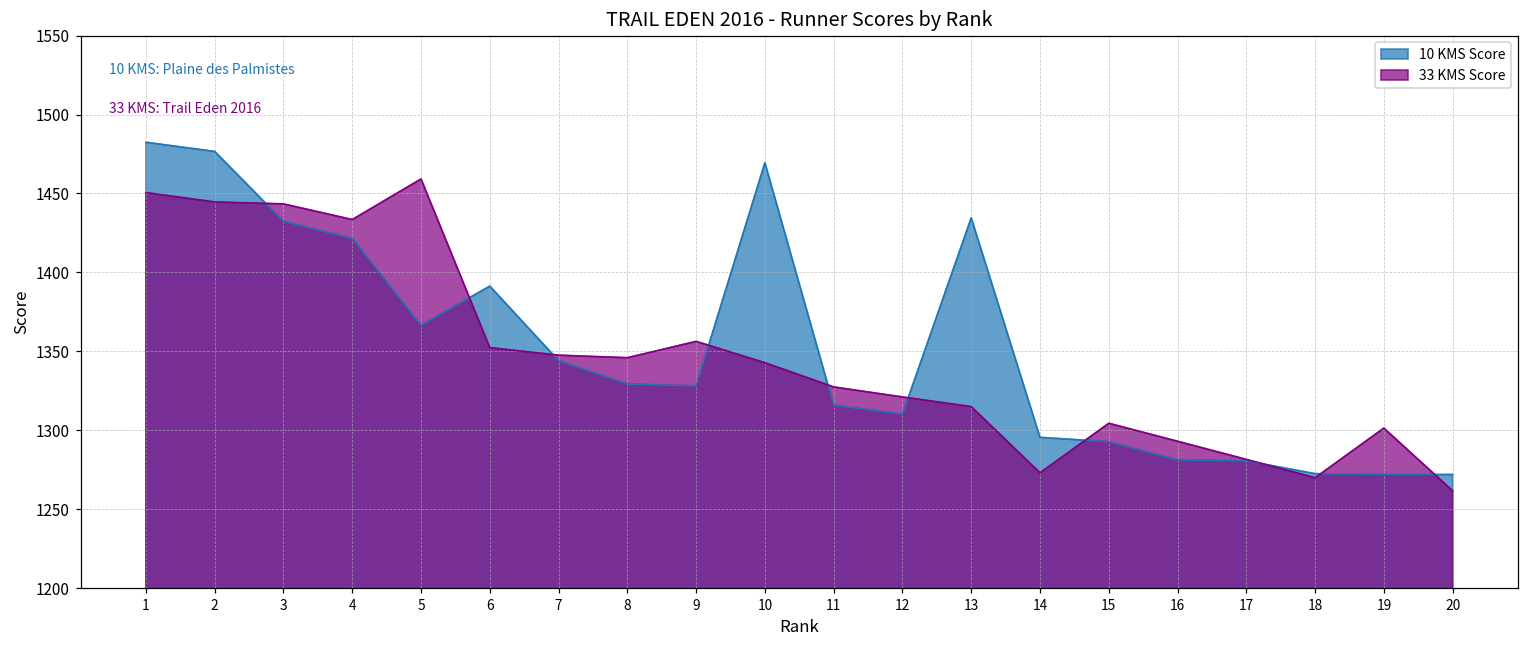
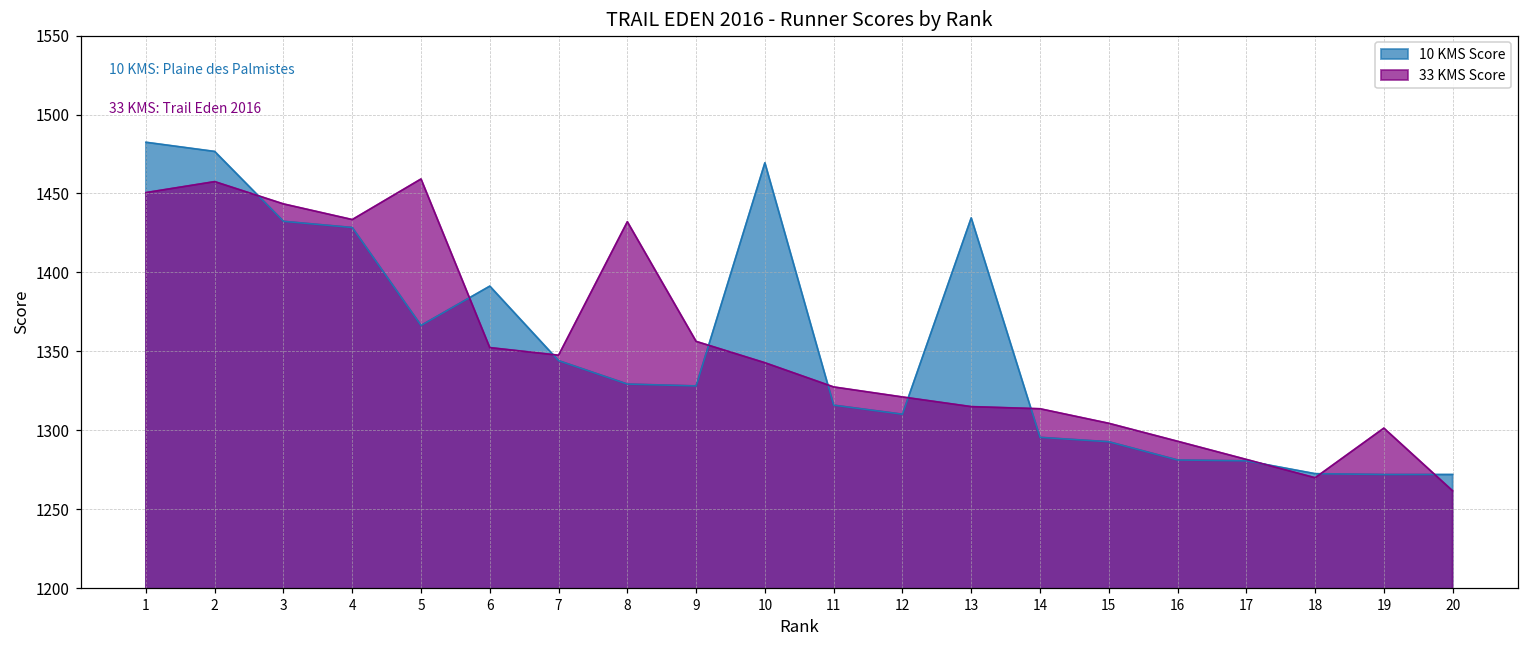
33 KMS Score, 2: 1445 -> 1457
10 KMS Score, 4: 1422 -> 1428
33 KMS Score, 8: 1346 -> 1432
33 KMS Score, 14: 1273 -> 1314
